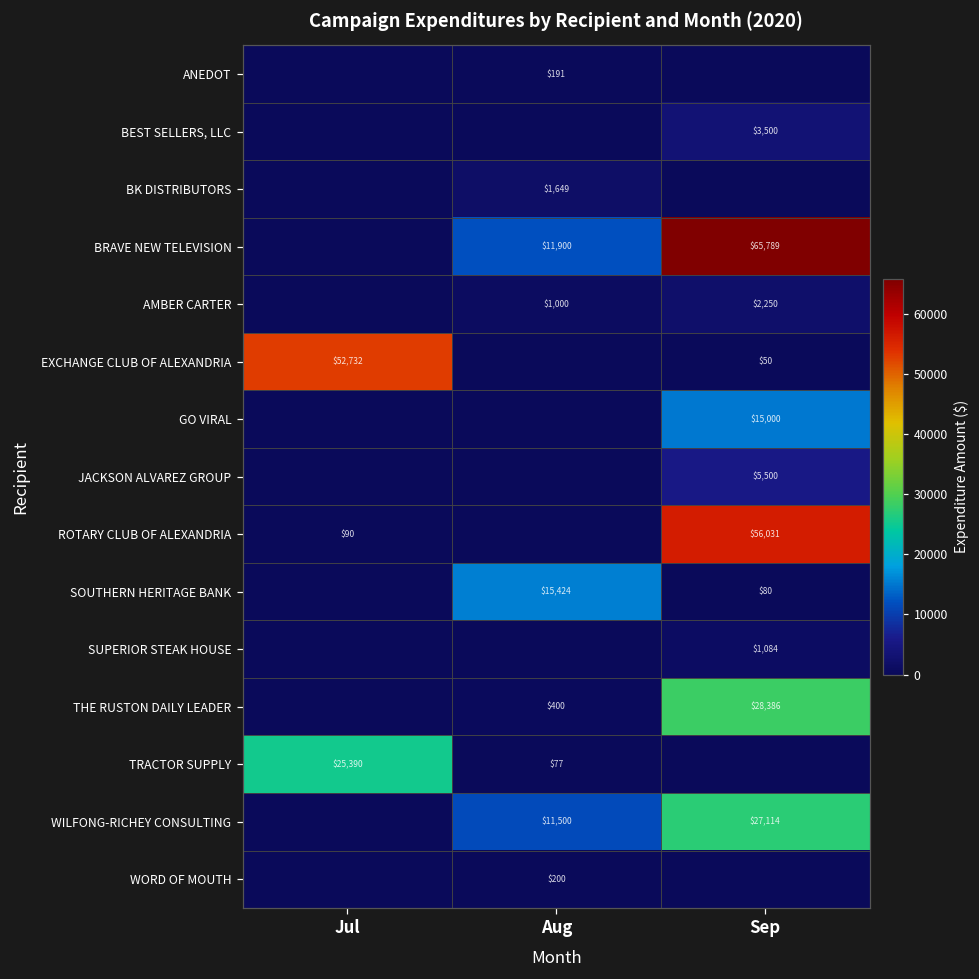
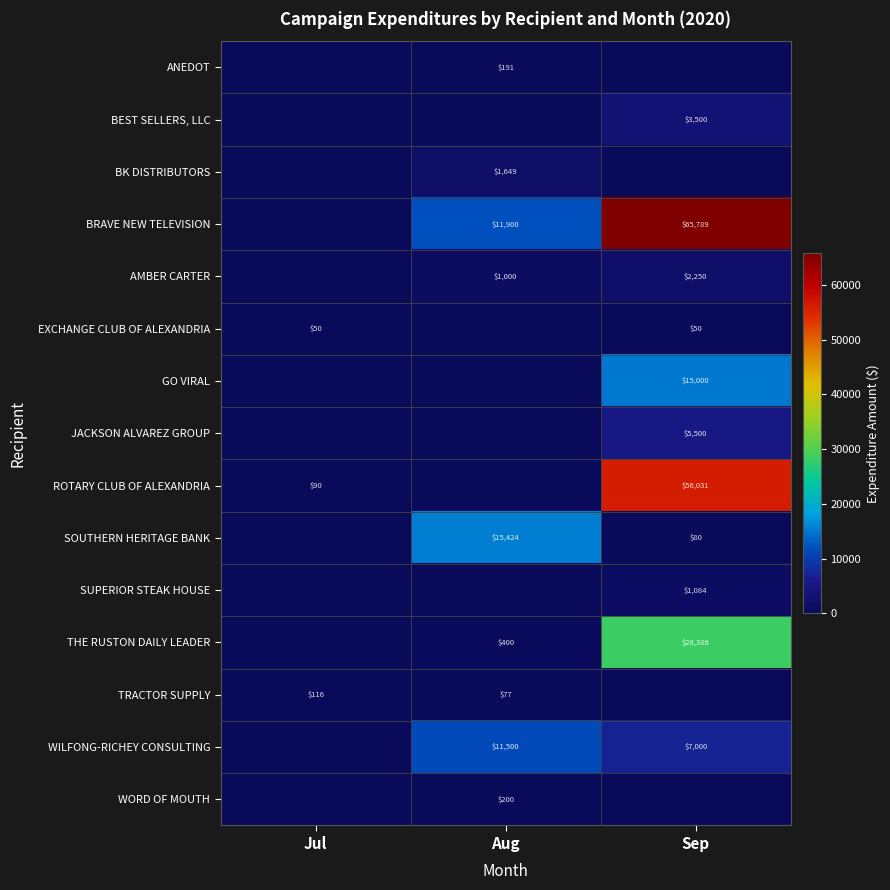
EXCHANGE CLUB OF ALEXANDRIA, Jul: $52,732 -> $50
TRACTOR SUPPLY, Jul: $25,390 -> $116
WILFONG-RICHEY CONSULTING, Sep: $27,114 -> $7,000
